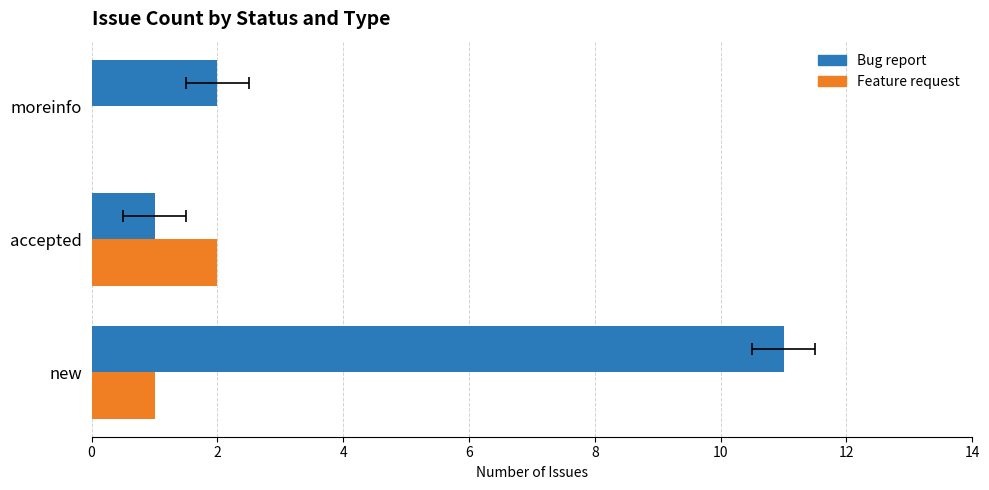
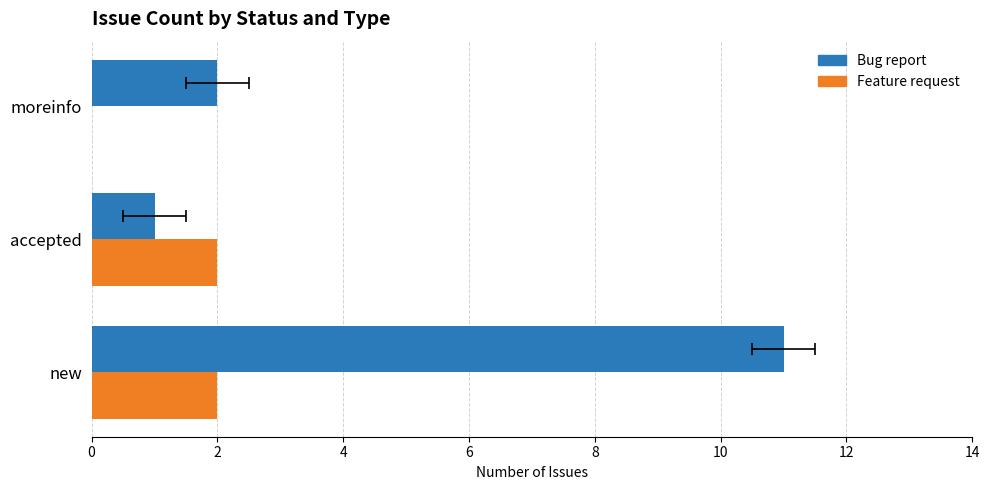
Feature request, new: 1 -> 2
